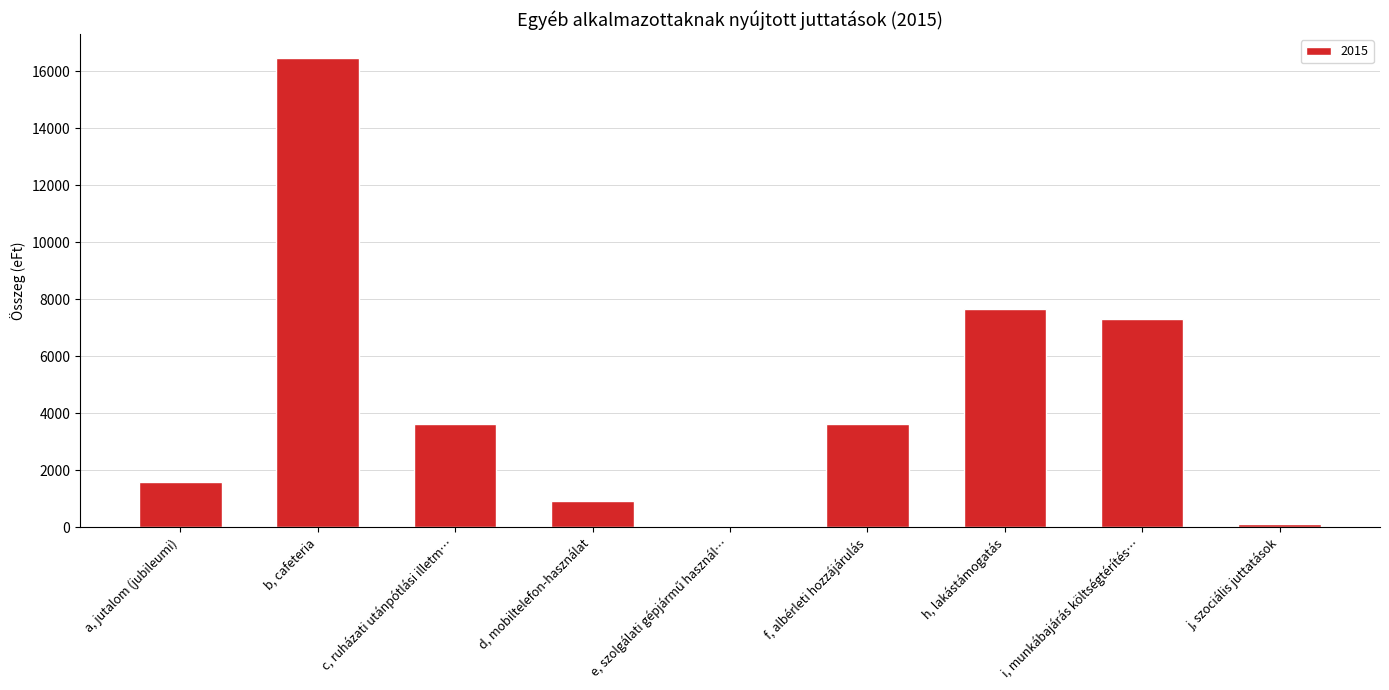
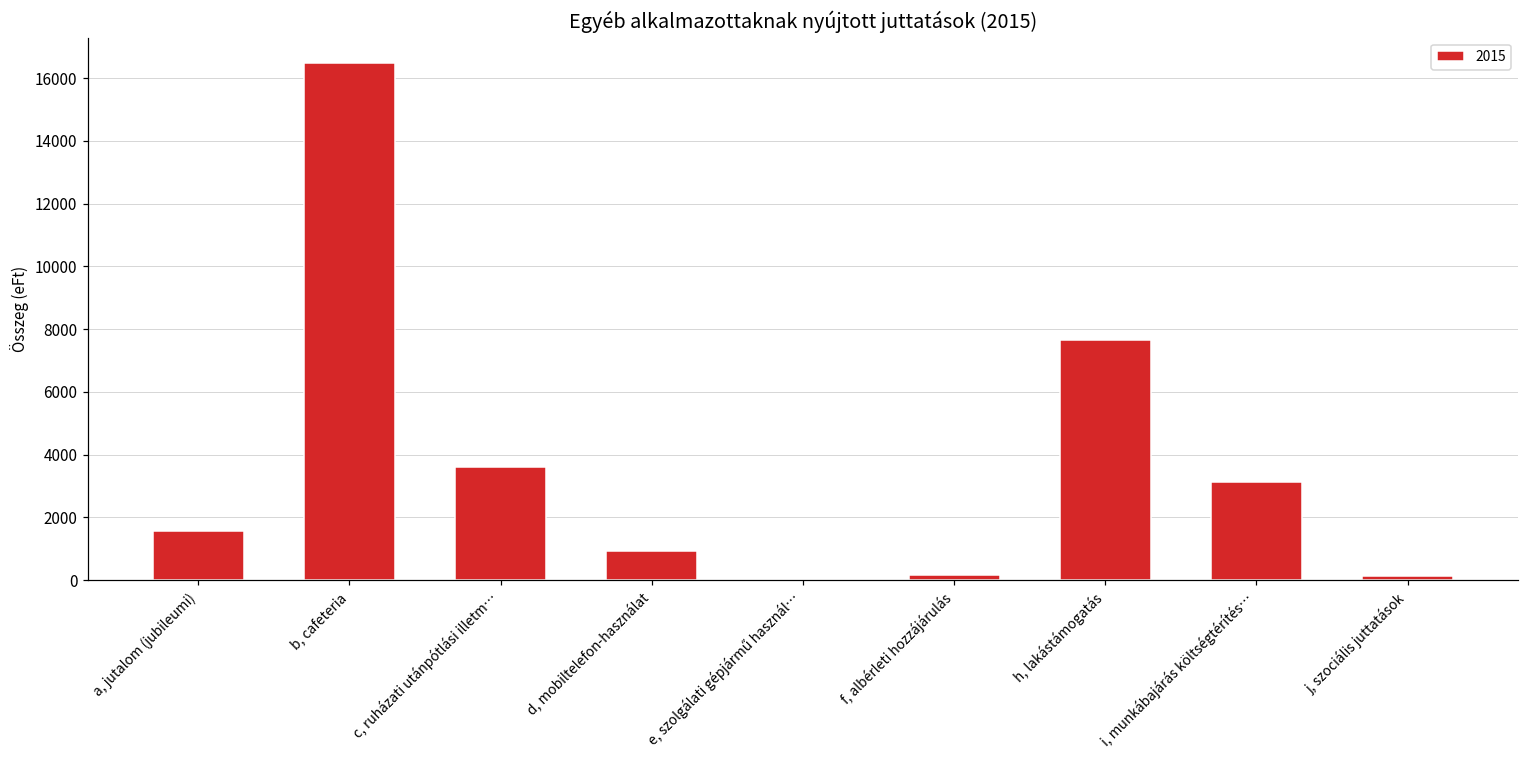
f, albérleti hozzájárulás: 3600 -> 100
i, munkábajárás költségtérítés…: 7300 -> 3100
